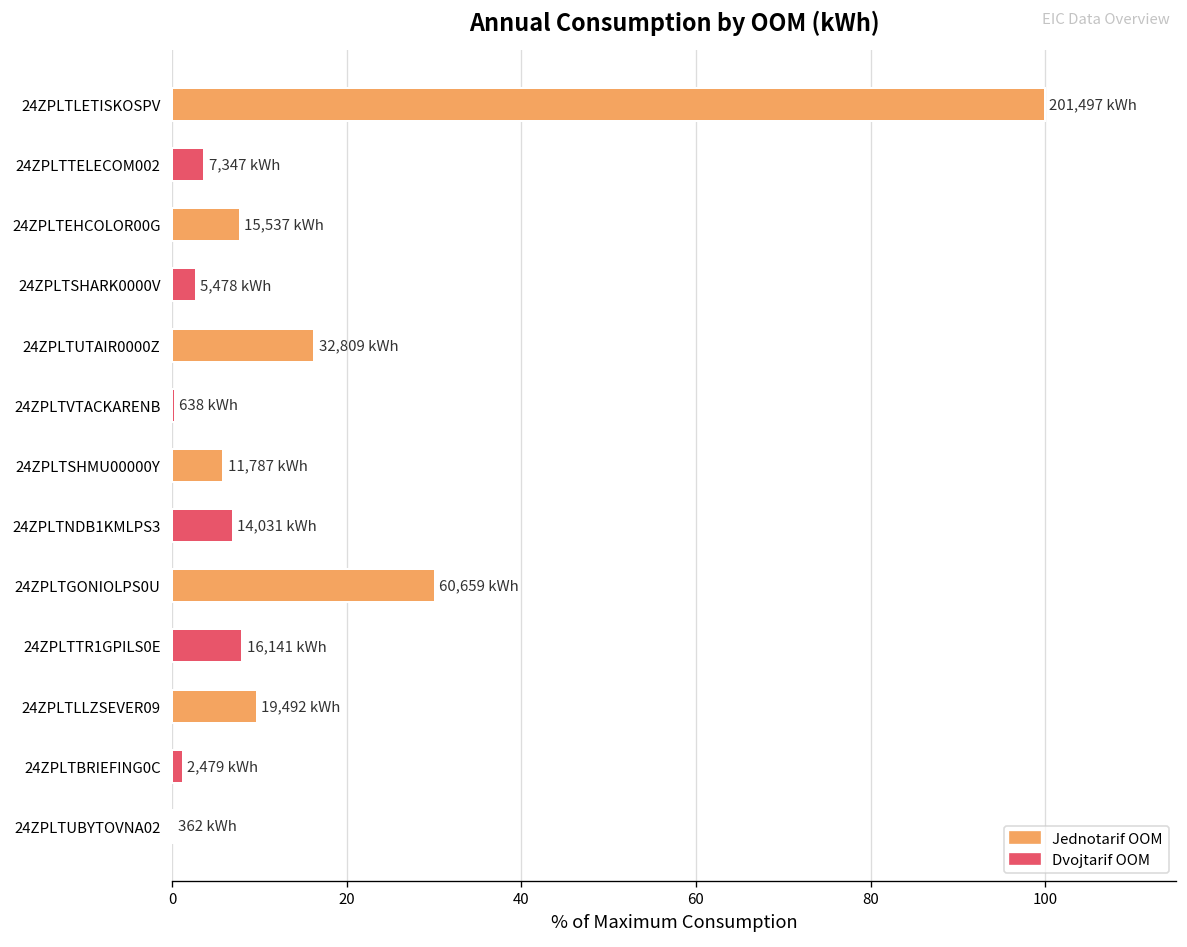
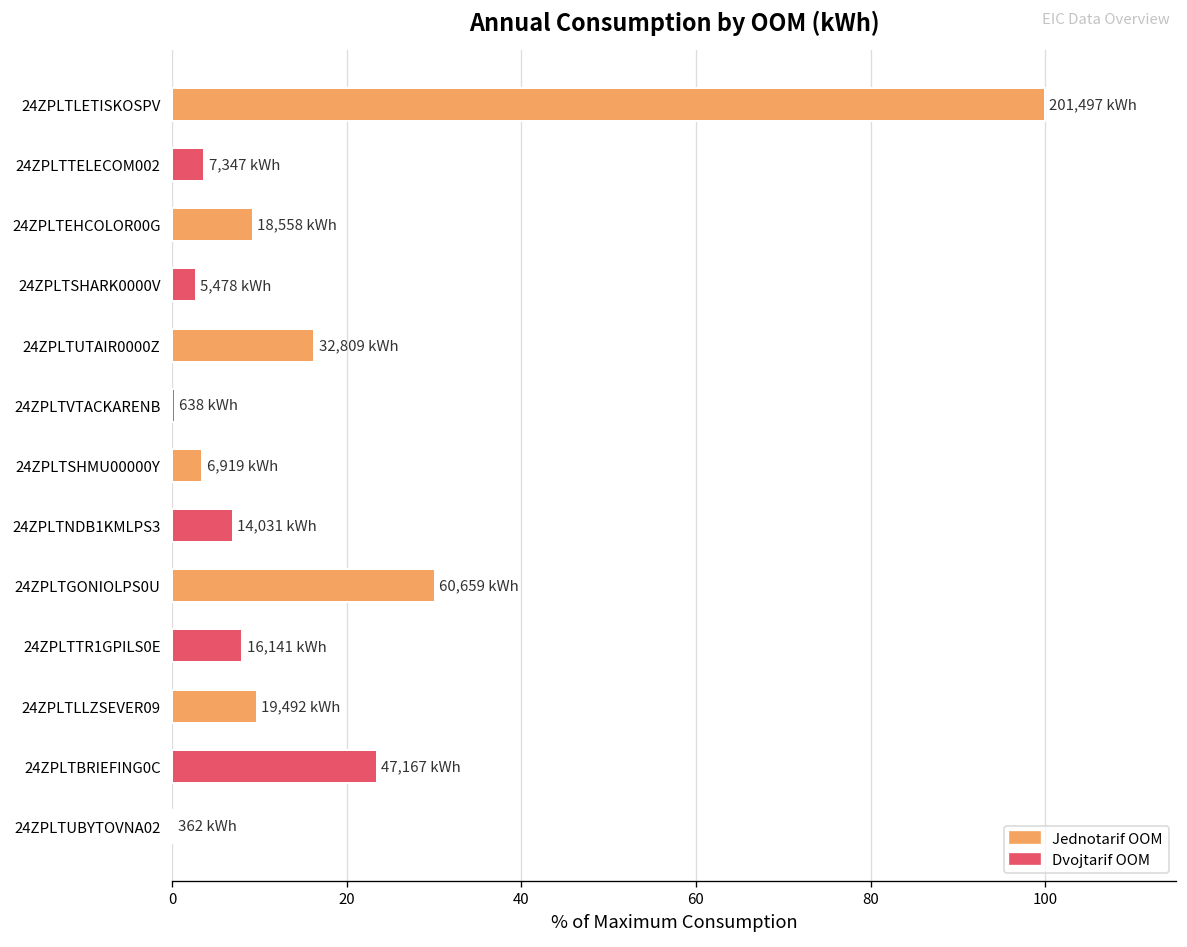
24ZPLTEHCOLOR00G: 15,537 -> 18,558
24ZPLTSHMU00000Y: 11,787 -> 6,919
24ZPLTBRIEFING0C: 2,479 -> 47,167
